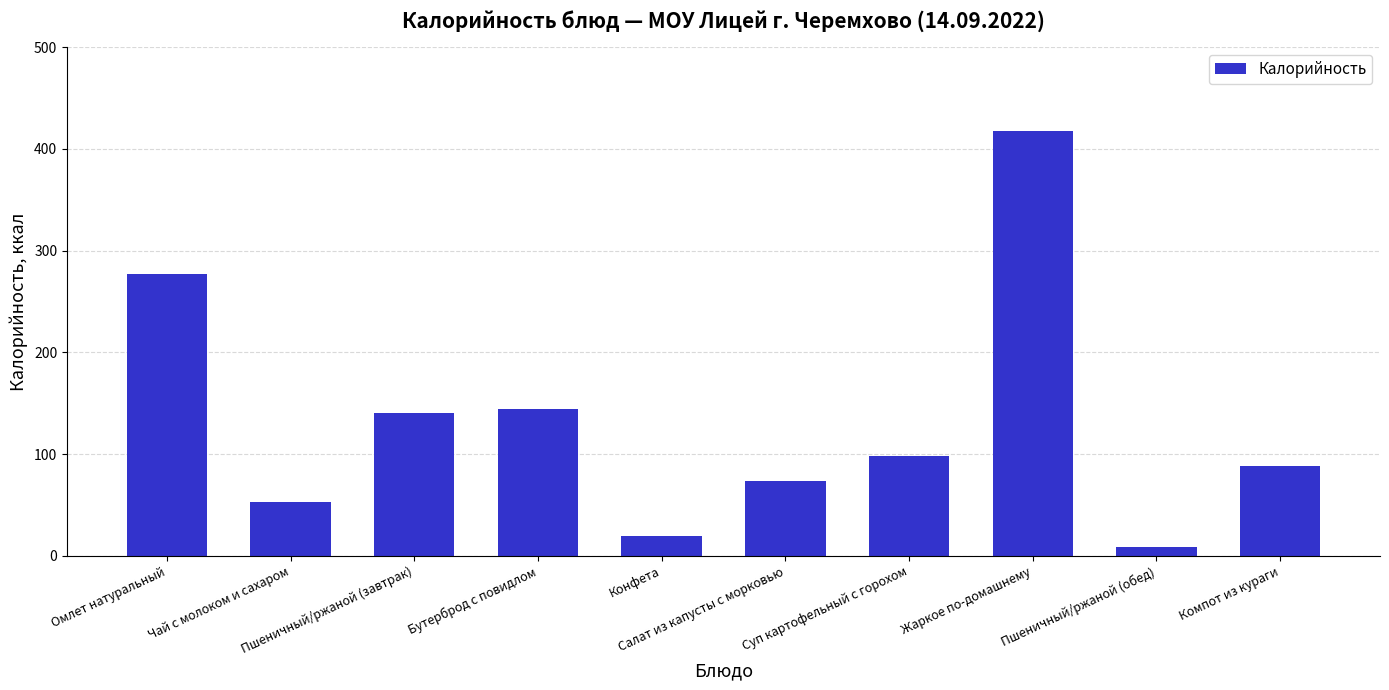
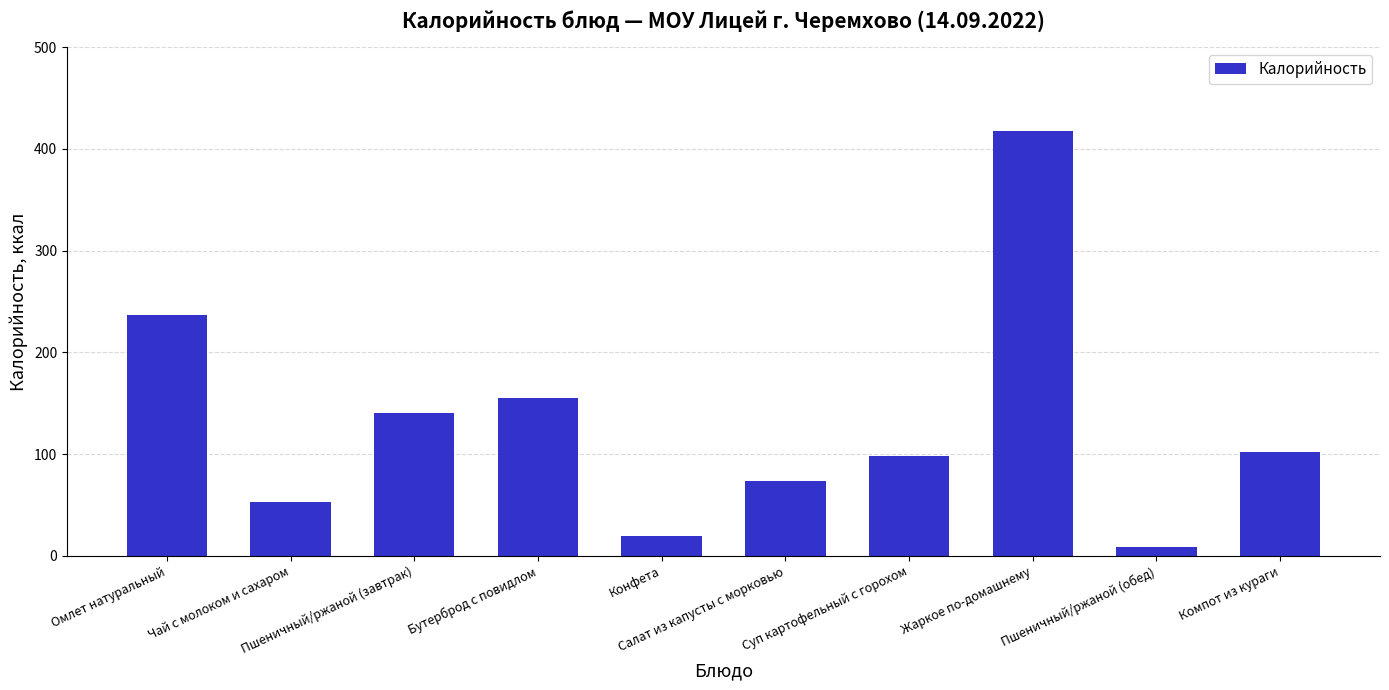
Омлет натуральный: 277 -> 237
Бутерброд с повидлом: 144 -> 155
Компот из кураги: 88 -> 102
